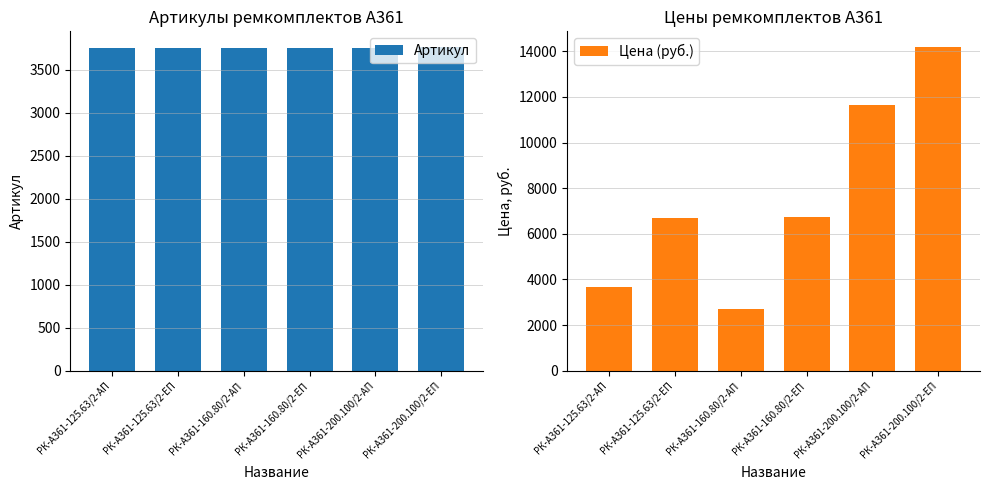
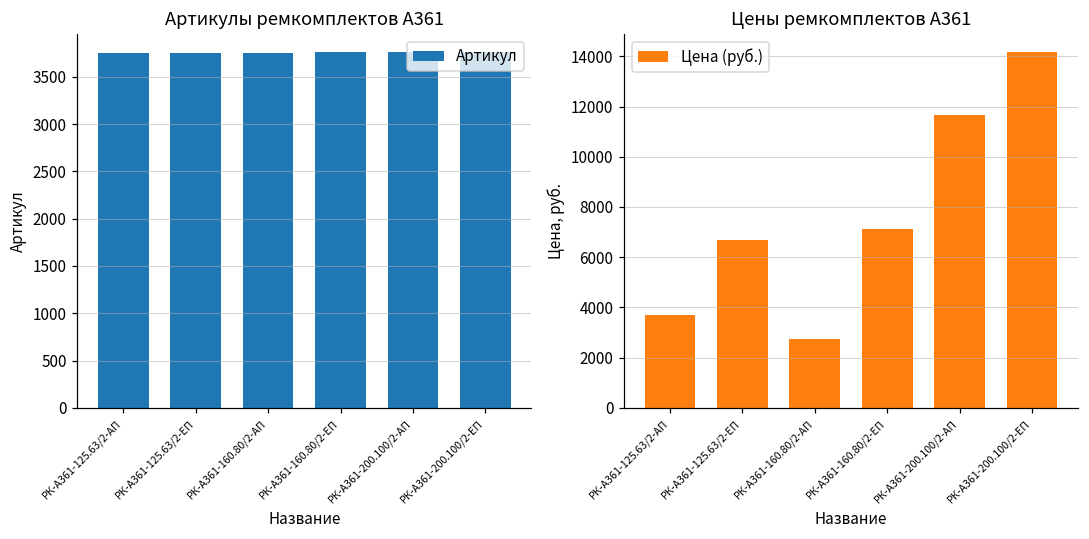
Цены ремкомплектов А361, РК-А361-160.80/2-ЕП: 6700 -> 7100
